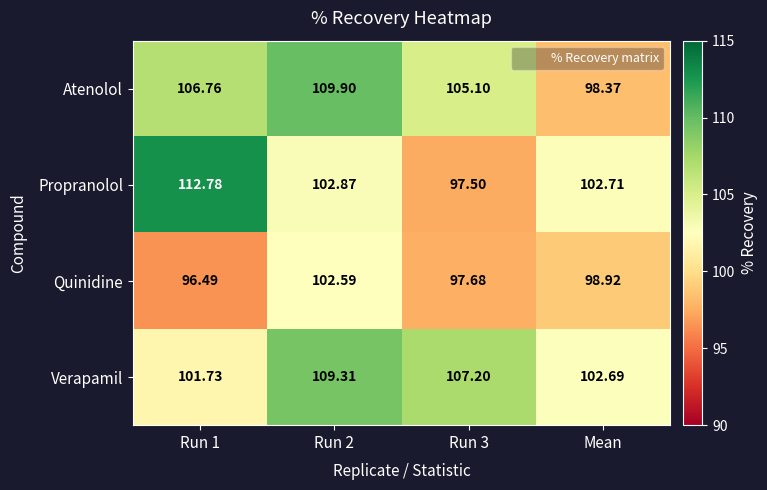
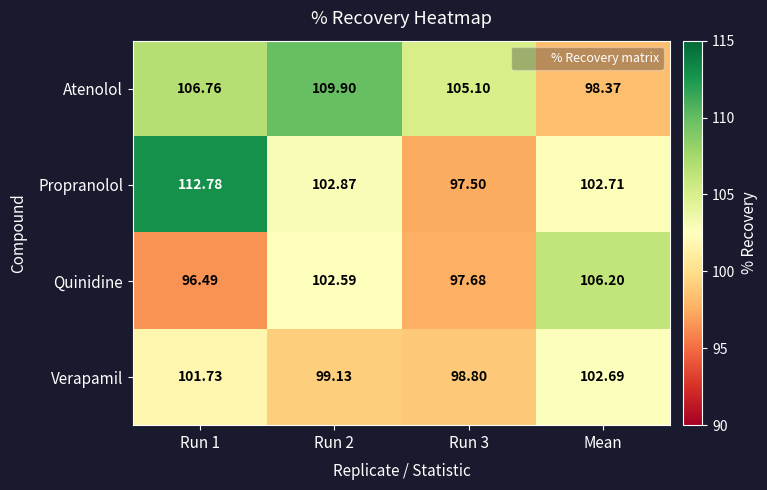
Quinidine, Mean: 98.92 -> 106.20
Verapamil, Run 2: 109.31 -> 99.13
Verapamil, Run 3: 107.20 -> 98.80
